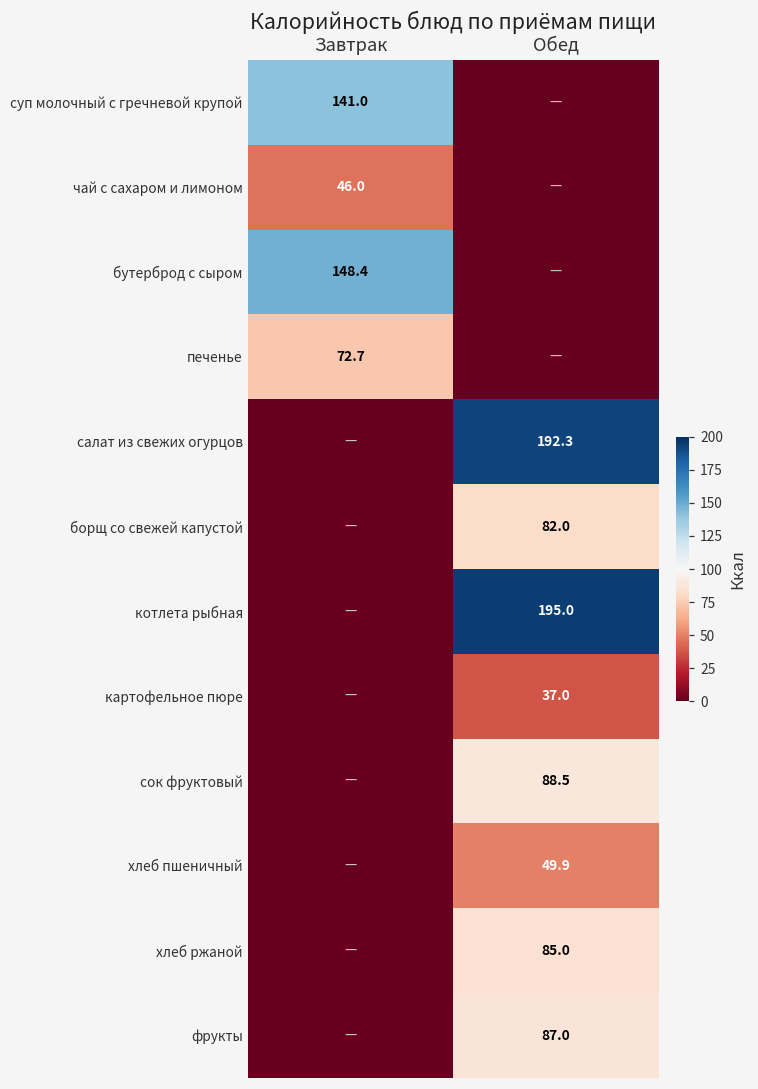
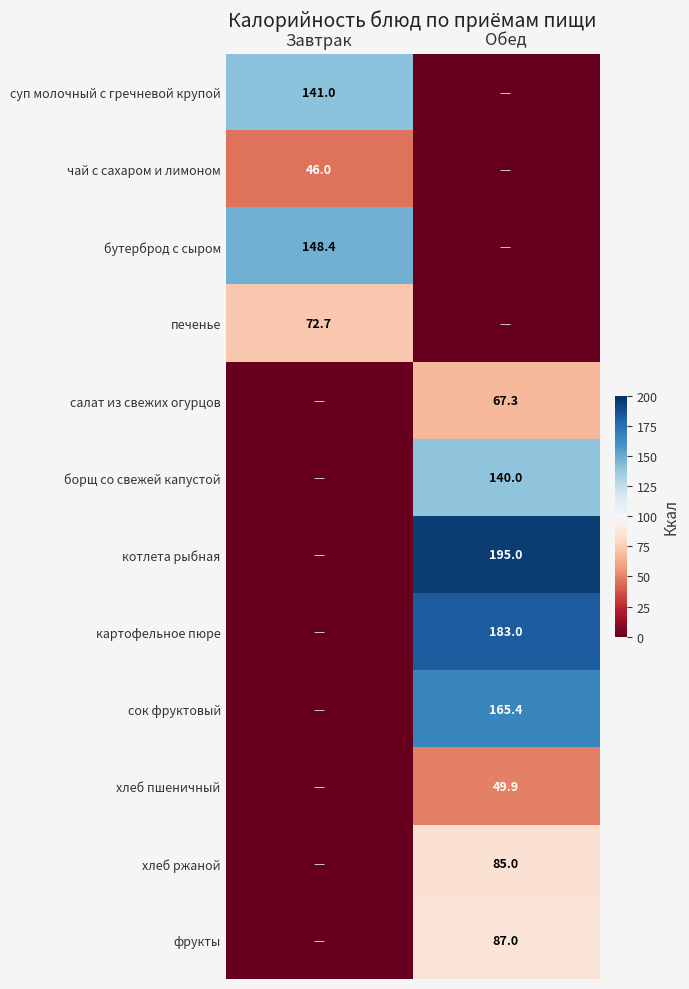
салат из свежих огурцов, Обед: 192.3 -> 67.3
борщ со свежей капустой, Обед: 82.0 -> 140.0
картофельное пюре, Обед: 37.0 -> 183.0
сок фруктовый, Обед: 88.5 -> 165.4
